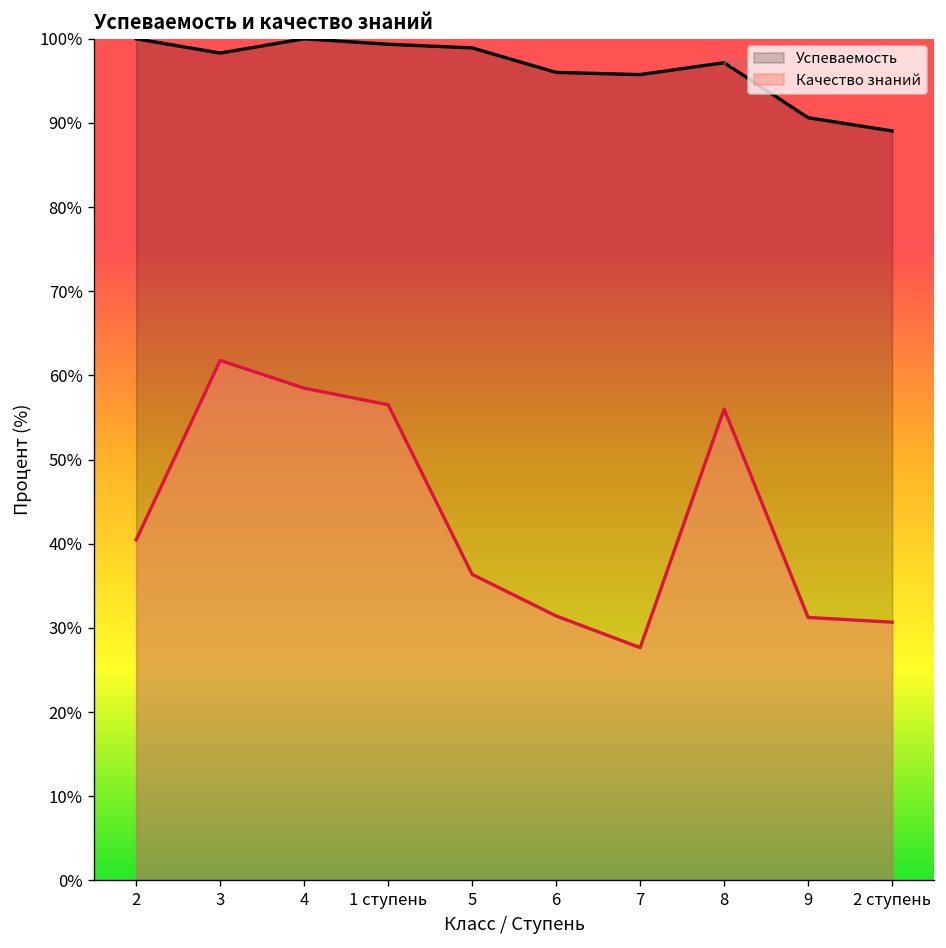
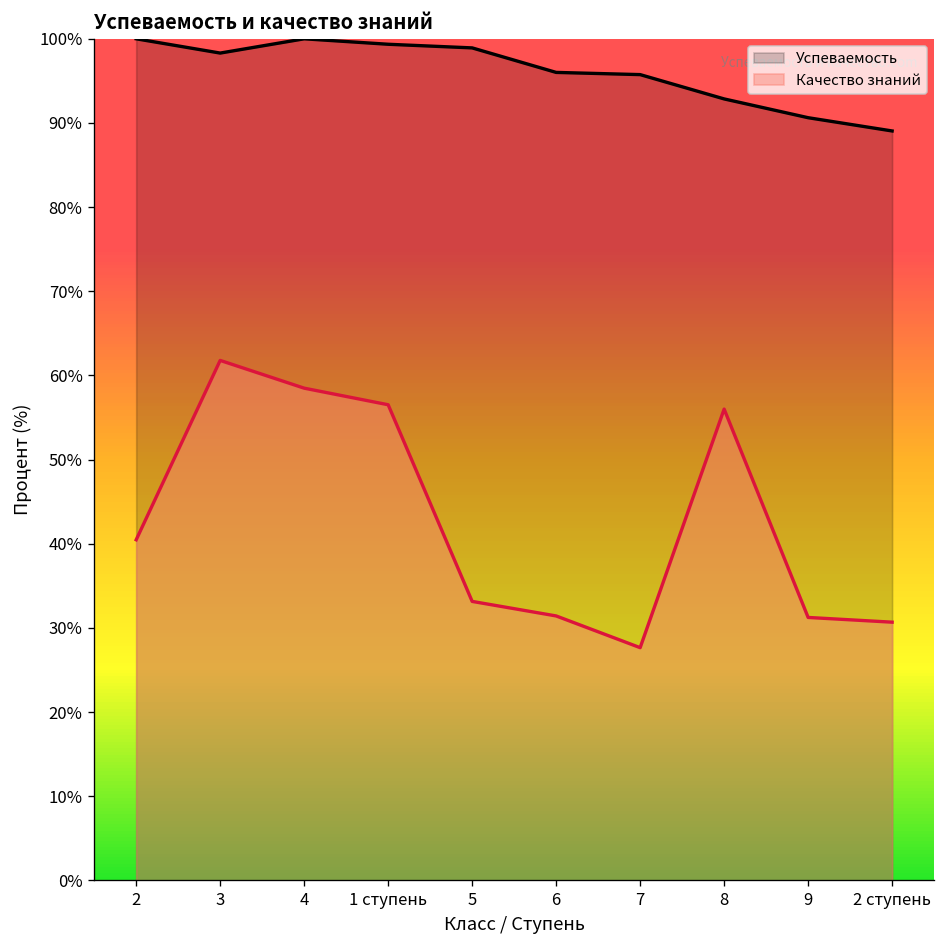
Качество знаний, 5: 36% -> 33%
Успеваемость, 8: 97% -> 93%
